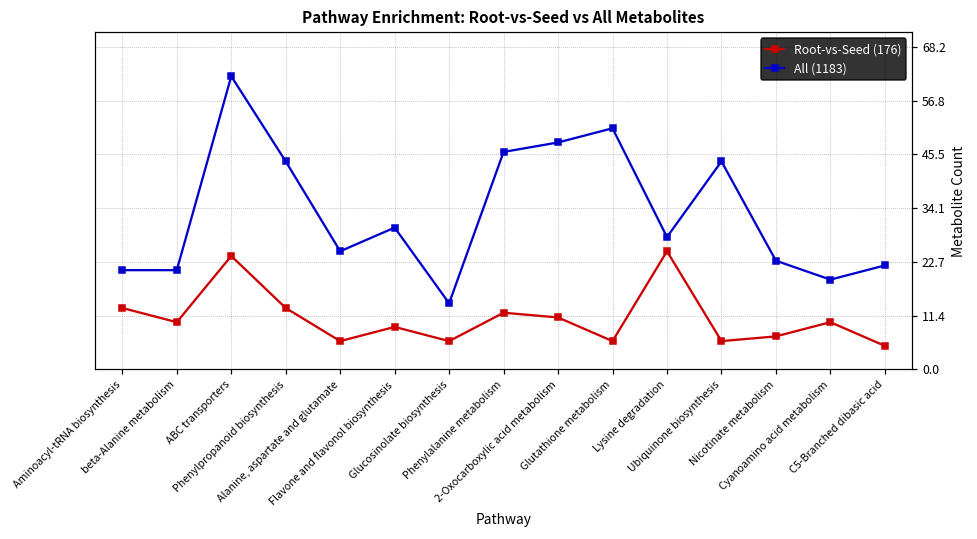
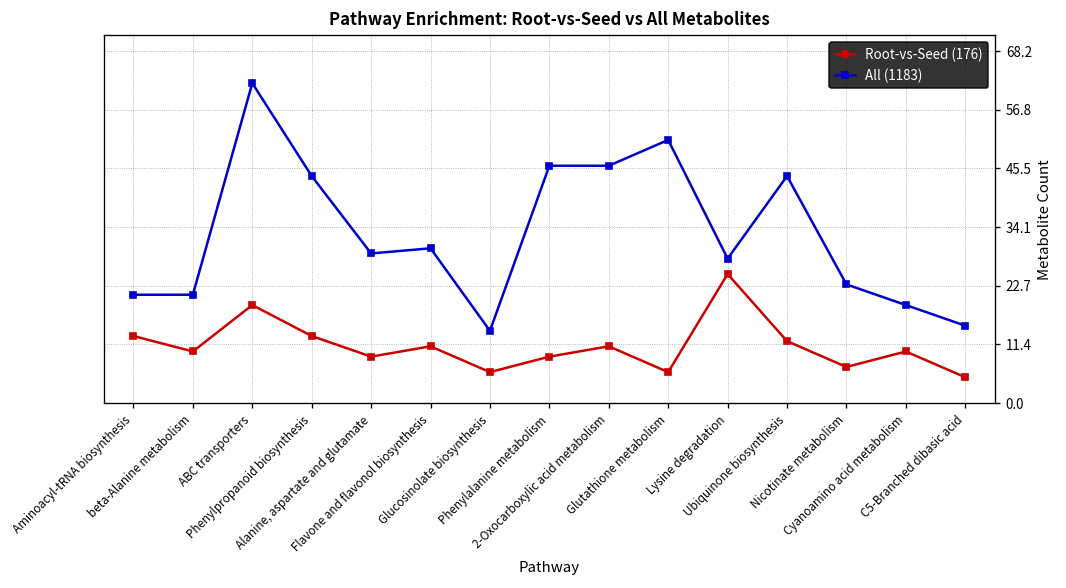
Root-vs-Seed (176), ABC transporters: 24 -> 19
Root-vs-Seed (176), Alanine, aspartate and glutamate: 6 -> 9
All (1183), Alanine, aspartate and glutamate: 25 -> 29
Root-vs-Seed (176), Flavone and flavonol biosynthesis: 9 -> 11
Root-vs-Seed (176), Phenylalanine metabolism: 12 -> 9
All (1183), 2-Oxocarboxylic acid metabolism: 48 -> 46
Root-vs-Seed (176), Ubiquinone biosynthesis: 6 -> 12
All (1183), C5-Branched dibasic acid: 22 -> 15
